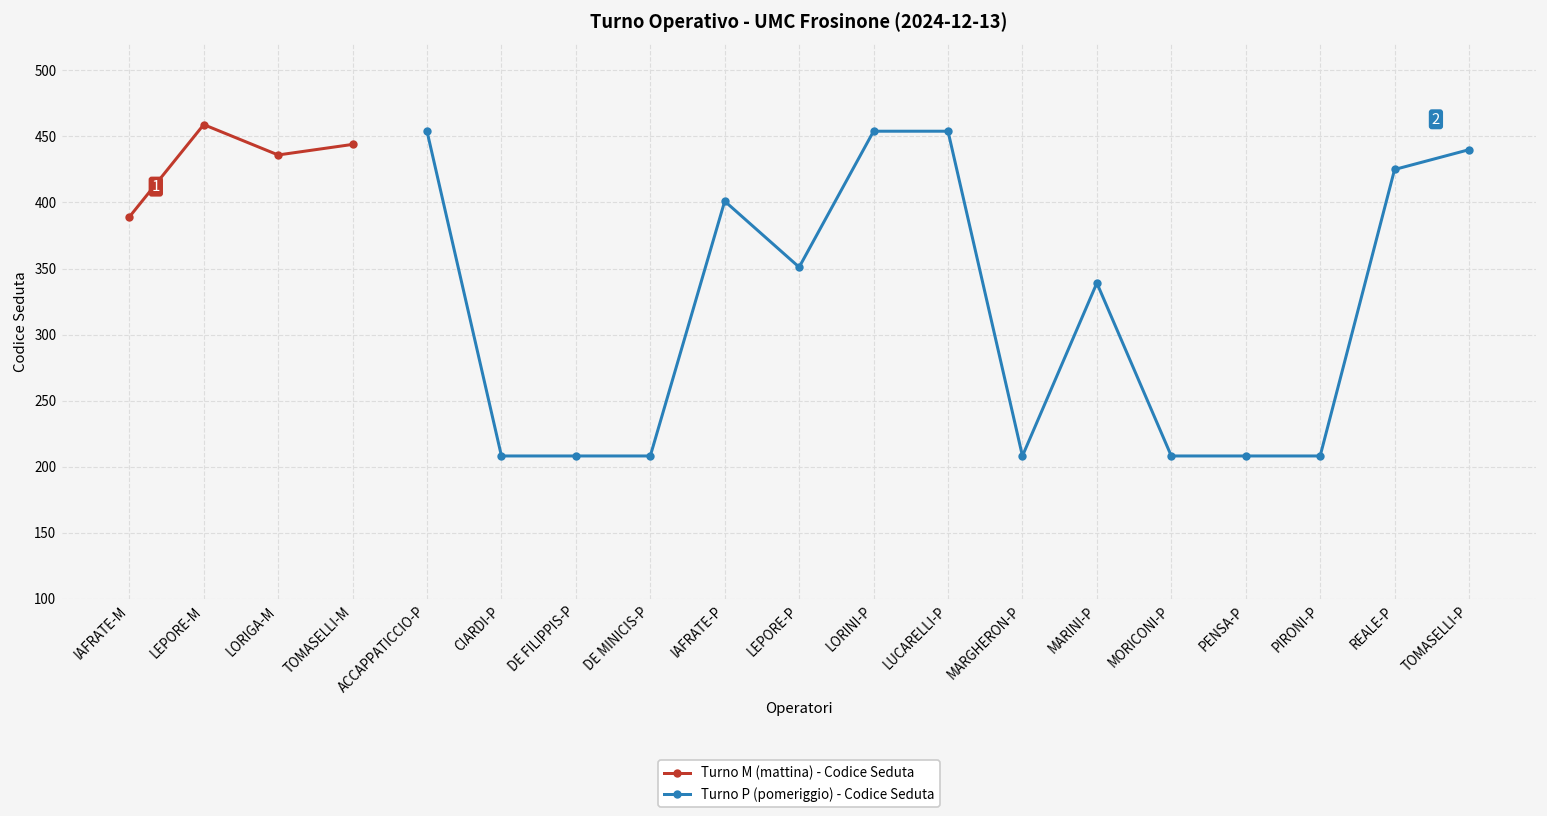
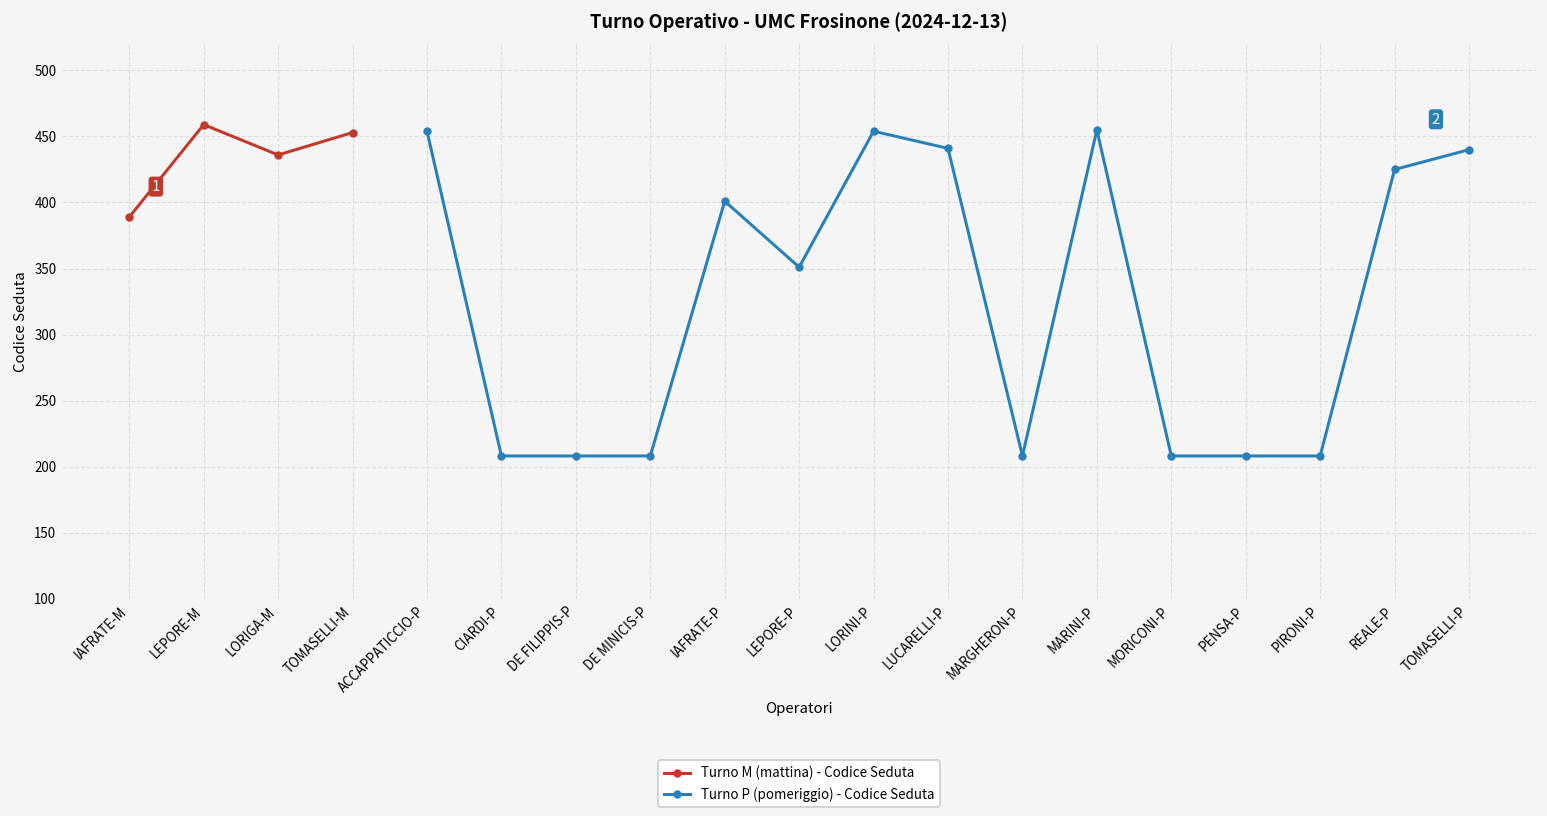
Turno M (mattina) - Codice Seduta, TOMASELLI-M: 444 -> 453
Turno P (pomeriggio) - Codice Seduta, LUCARELLI-P: 454 -> 441
Turno P (pomeriggio) - Codice Seduta, MARINI-P: 339 -> 455
